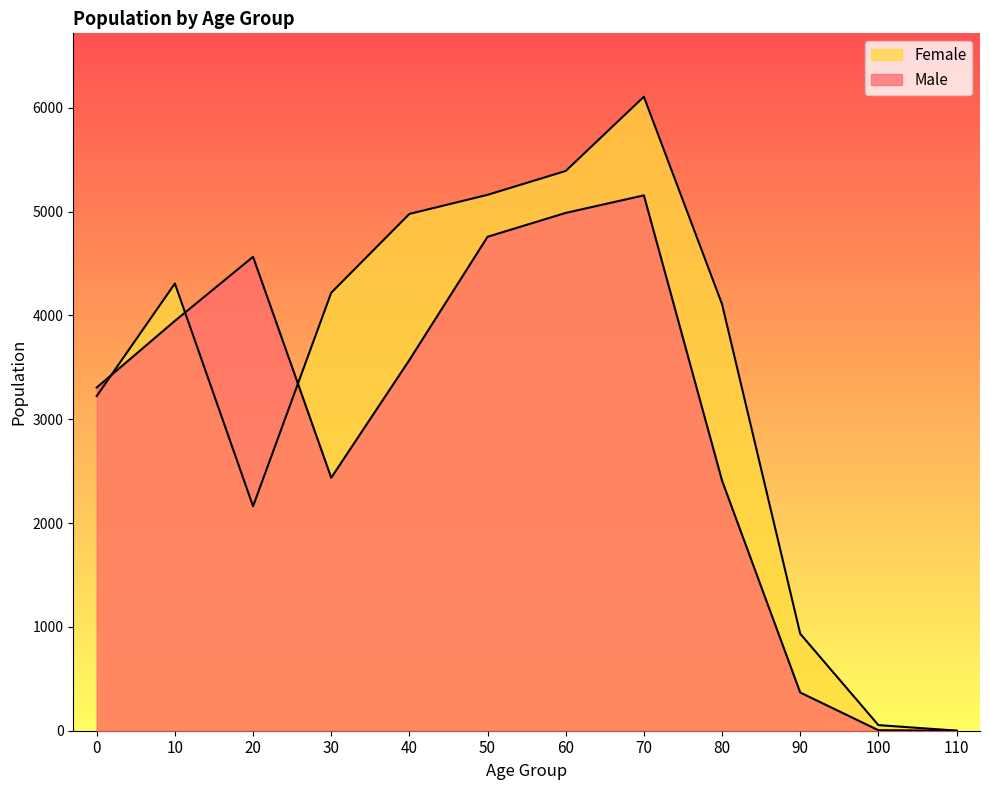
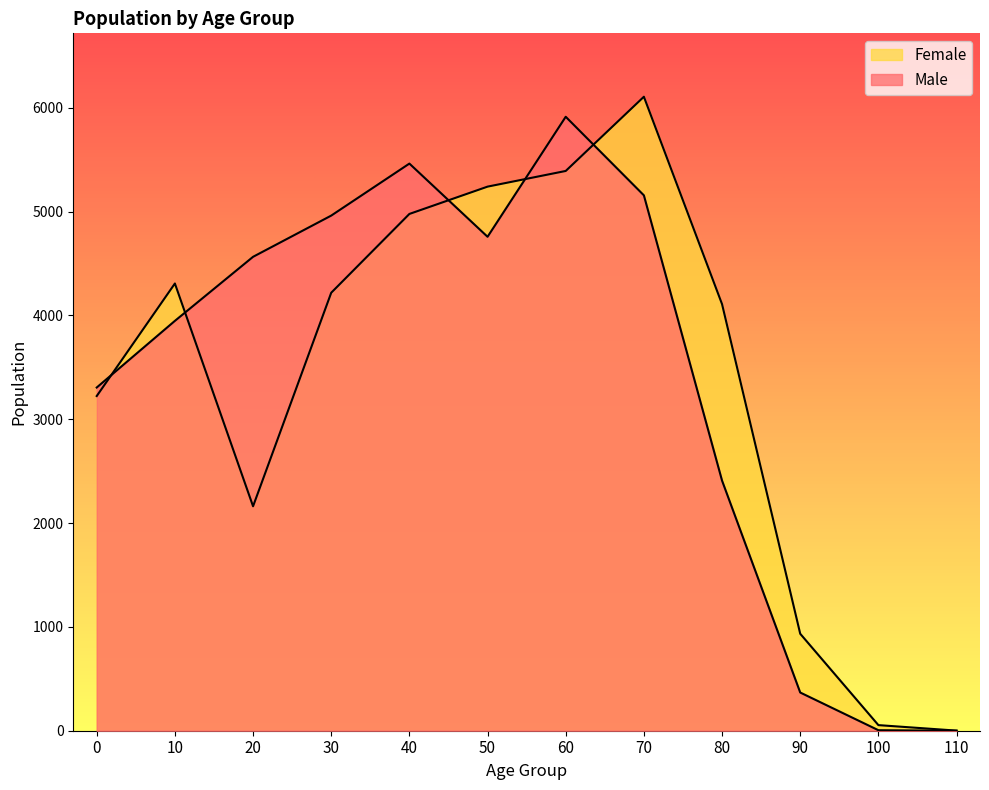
Male, 30: 2440 -> 4960
Male, 40: 3570 -> 5460
Female, 50: 5160 -> 5240
Male, 60: 4990 -> 5910
